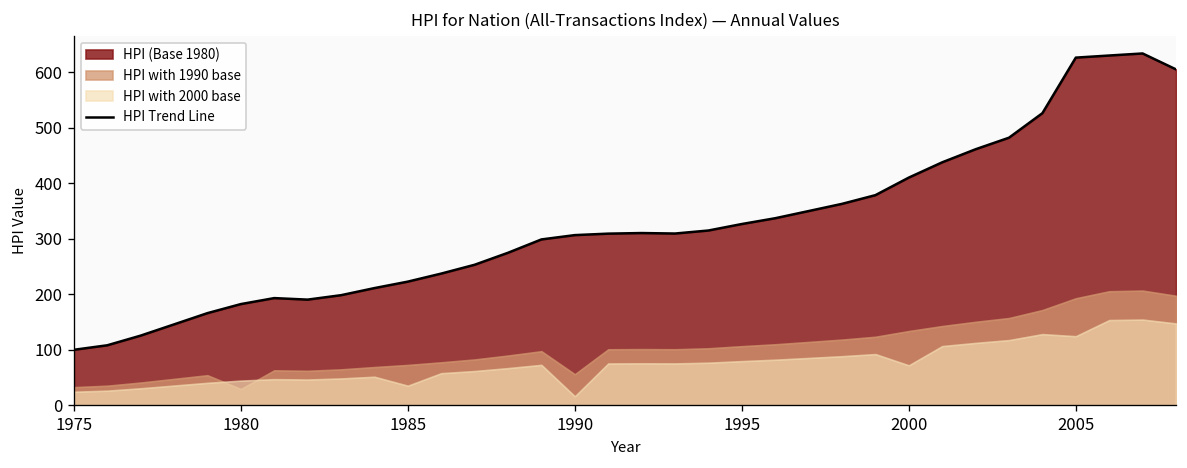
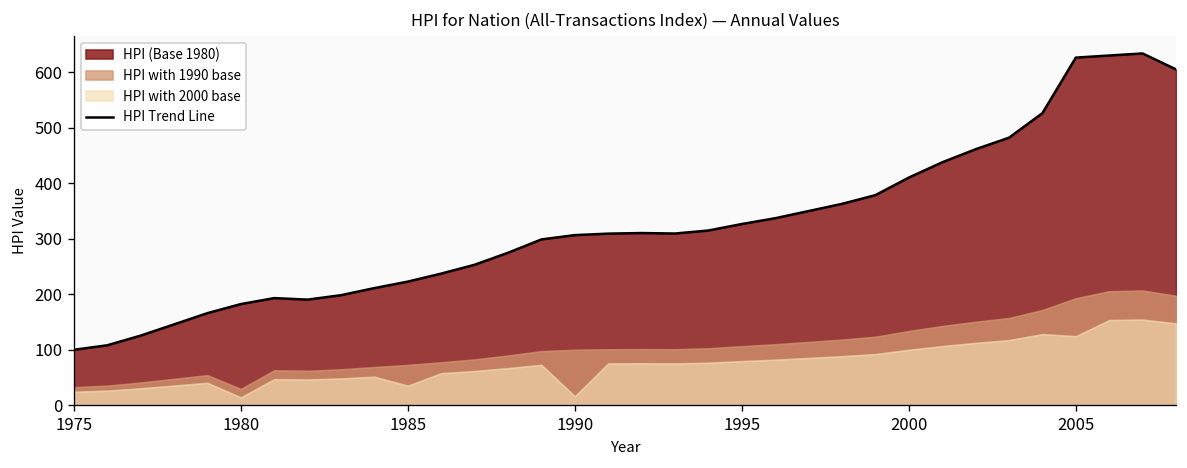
HPI with 2000 base, 1980: 40 -> 10
HPI with 1990 base, 1990: 60 -> 100
HPI with 2000 base, 2000: 70 -> 100
